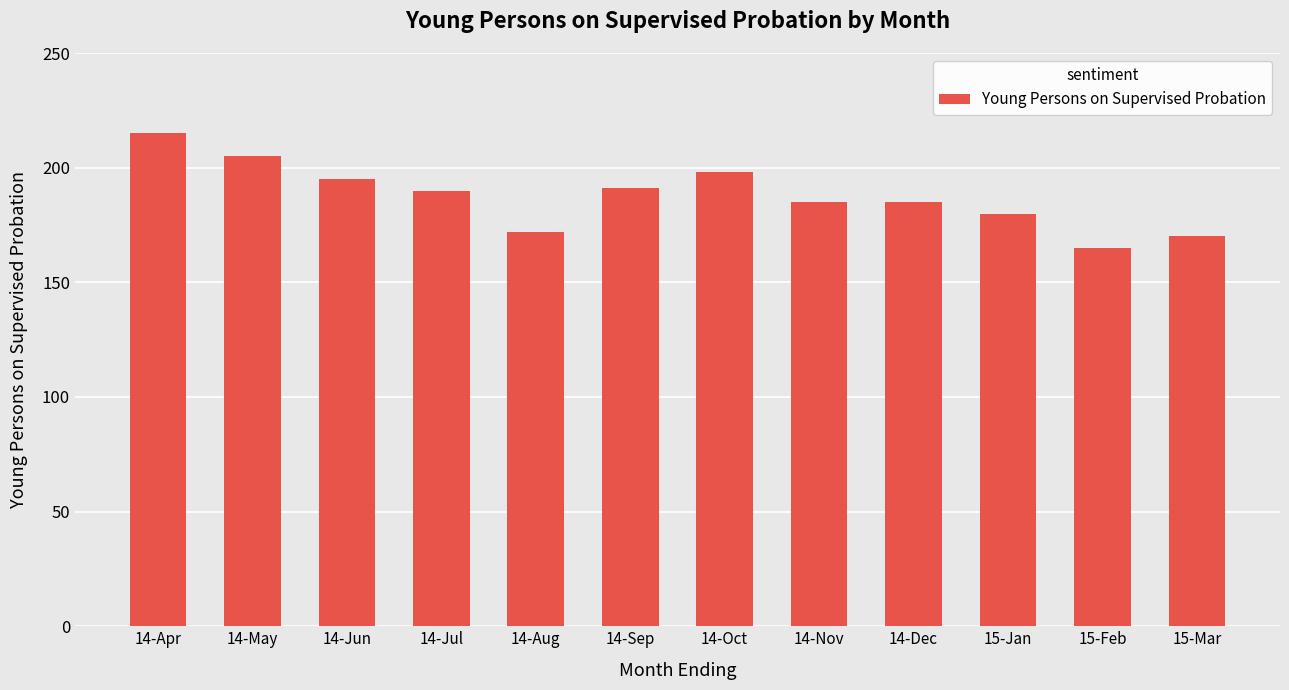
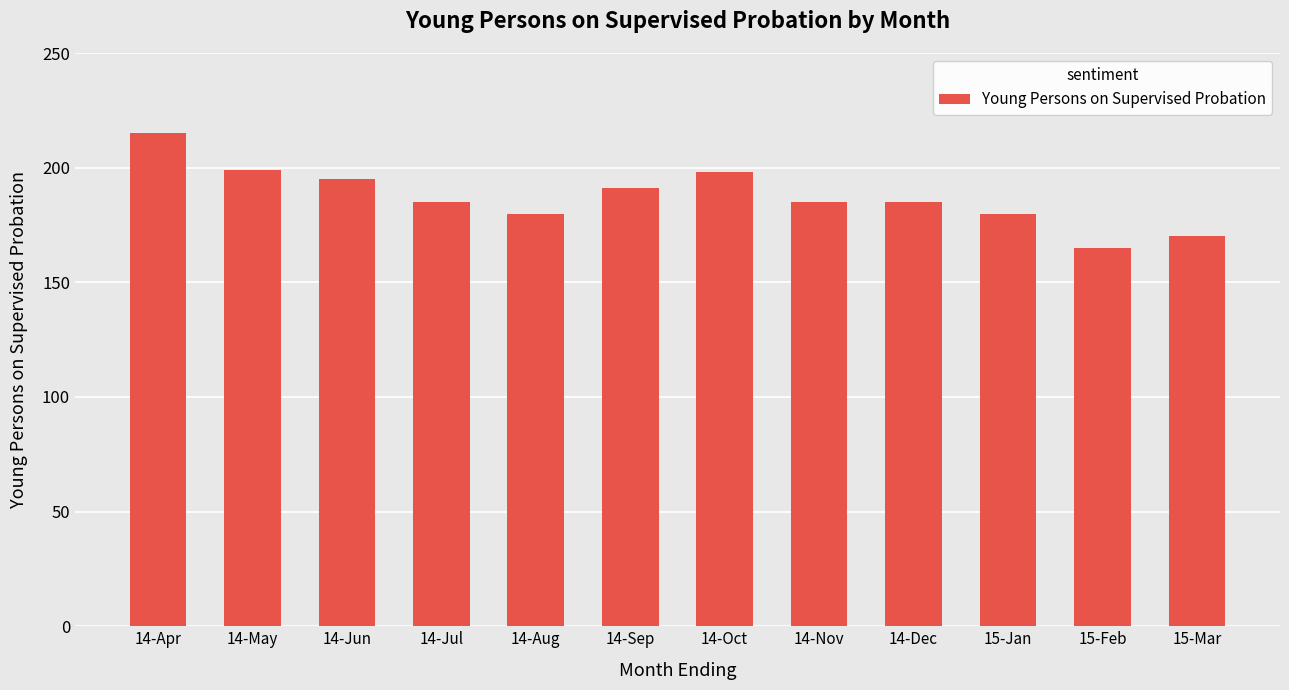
14-May: 205 -> 199
14-Jul: 190 -> 185
14-Aug: 172 -> 180
